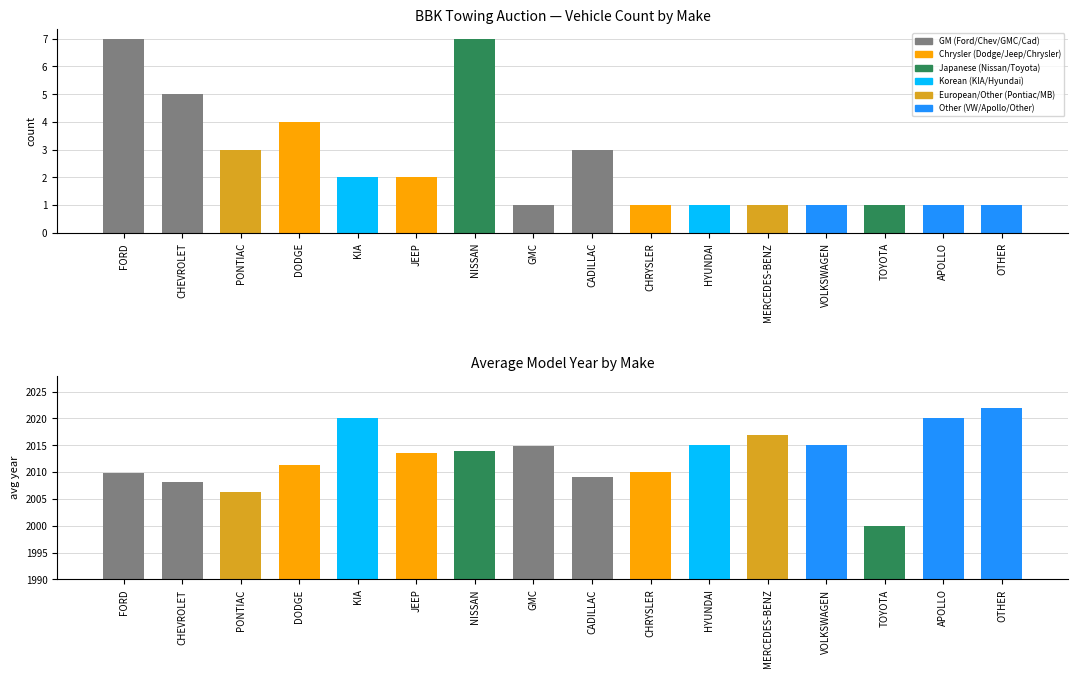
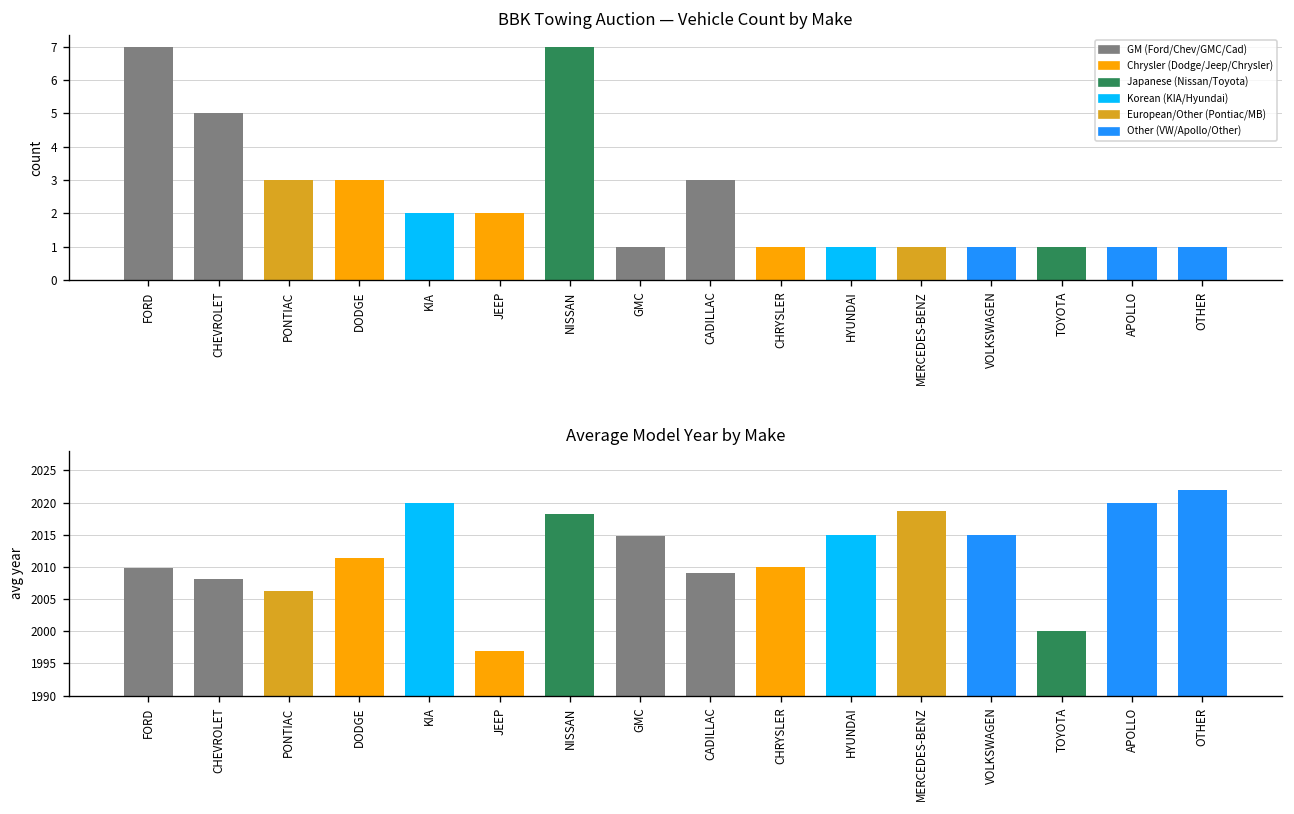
BBK Towing Auction — Vehicle Count by Make, DODGE: 4 -> 3
Average Model Year by Make, JEEP: 2014 -> 1997
Average Model Year by Make, NISSAN: 2014 -> 2018
Average Model Year by Make, MERCEDES-BENZ: 2017 -> 2019
